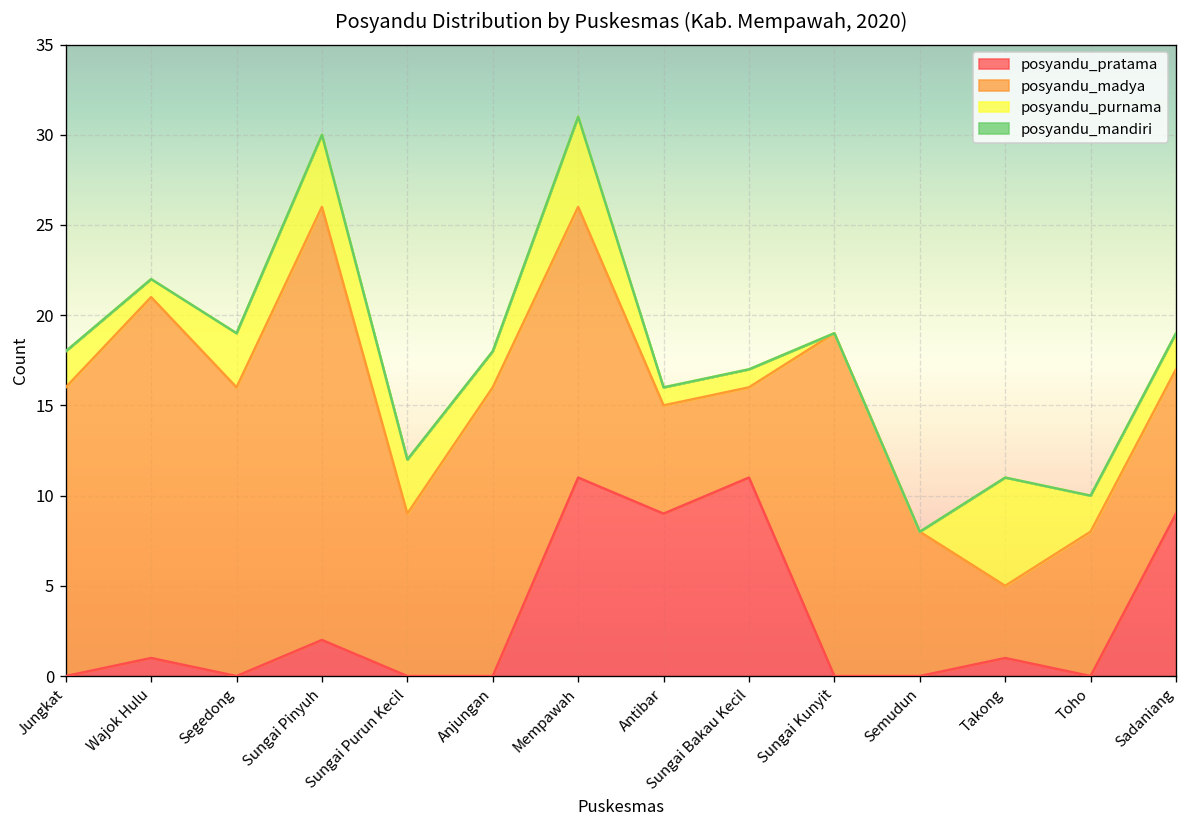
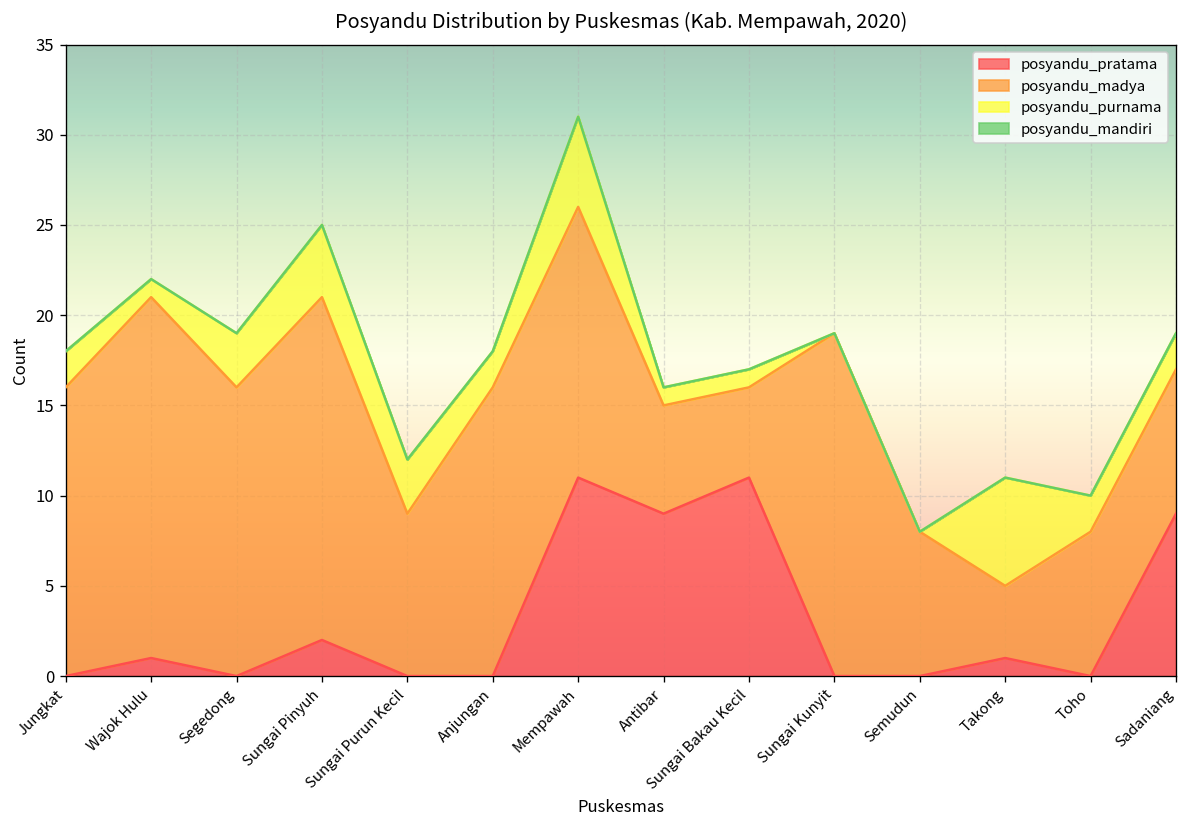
posyandu_madya, Sungai Pinyuh: 24 -> 19
